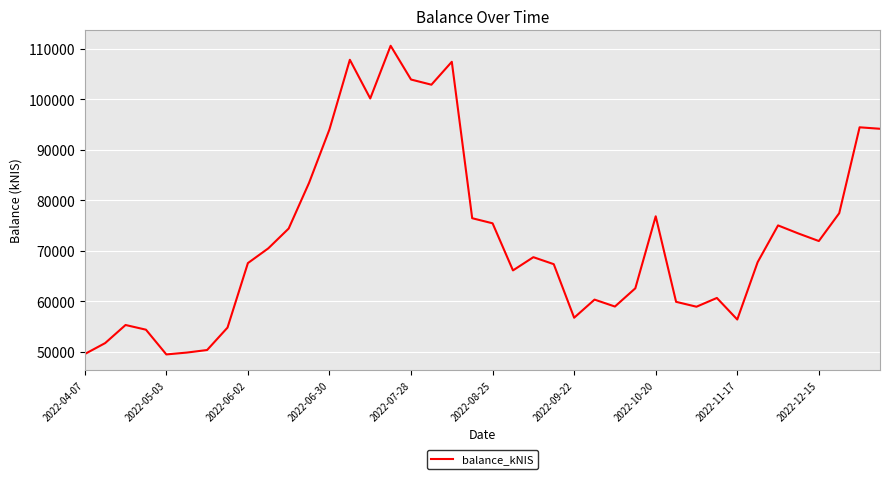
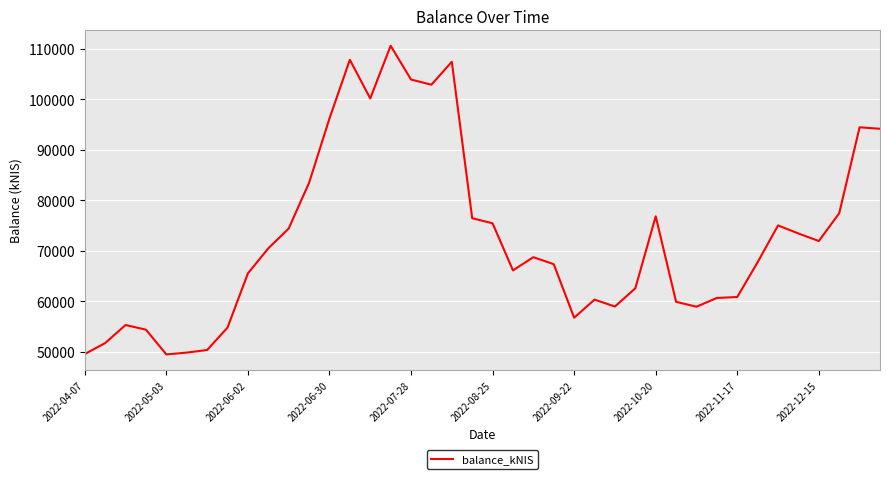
2022-06-02: 68000 -> 66000
2022-06-30: 94000 -> 96000
2022-11-17: 56000 -> 61000
